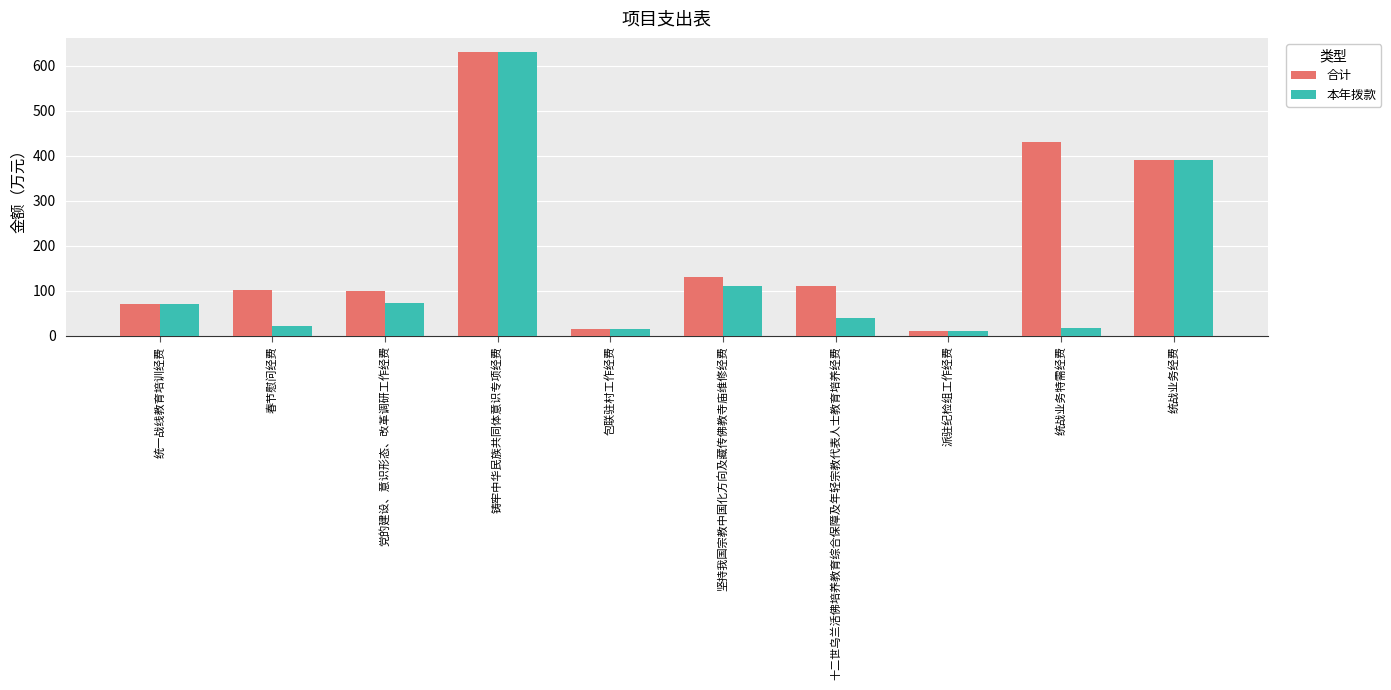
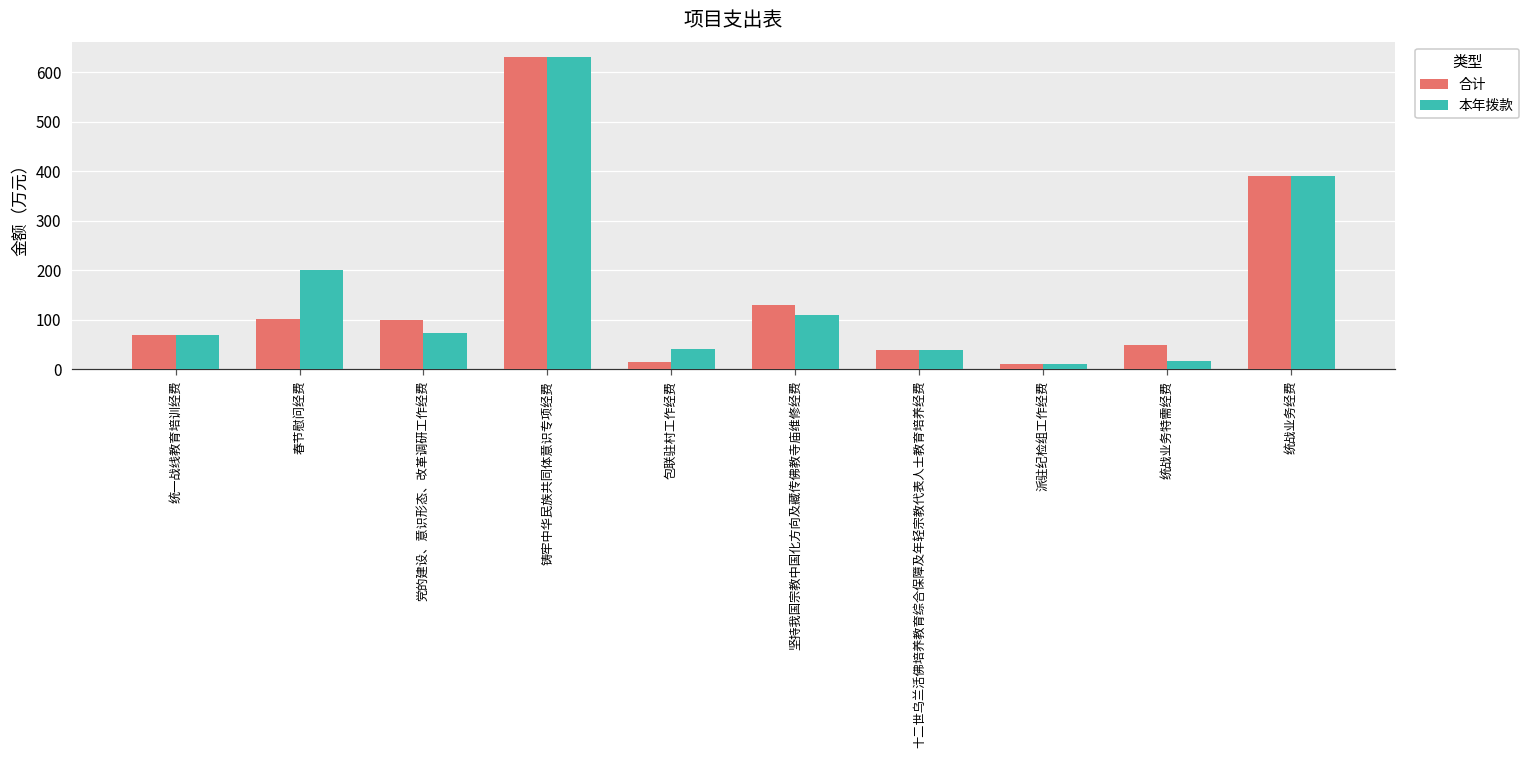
本年拨款, 春节慰问经费: 20 -> 200
本年拨款, 包联驻村工作经费: 20 -> 40
合计, 十二世乌兰活佛培养教育综合保障及年轻宗教代表人士教育培养经费: 110 -> 40
合计, 统战业务特需经费: 430 -> 50
